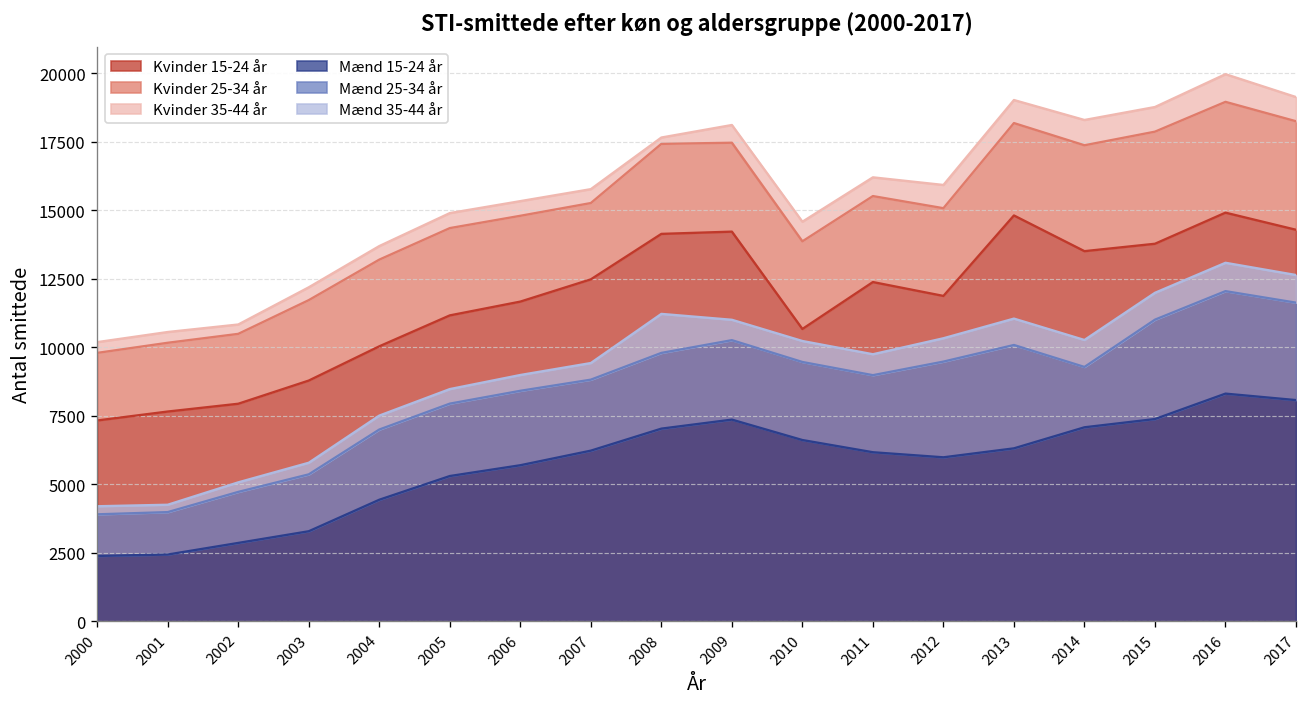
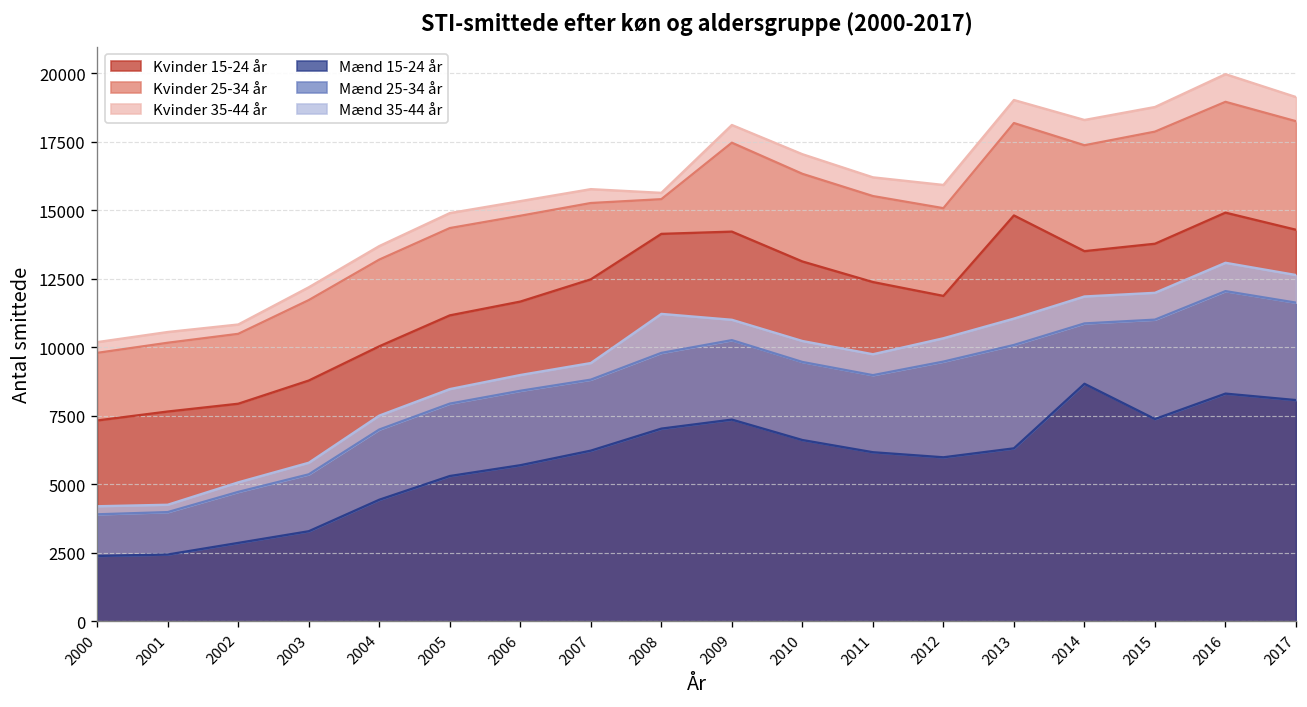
Kvinder 25-34 år, 2008: 3300 -> 1300
Kvinder 15-24 år, 2010: 10700 -> 13100
Mænd 15-24 år, 2014: 7100 -> 8700
